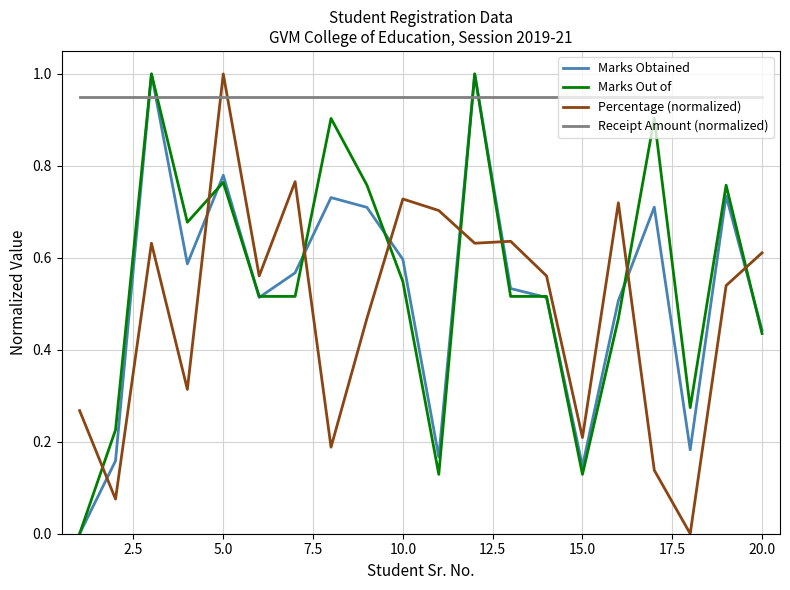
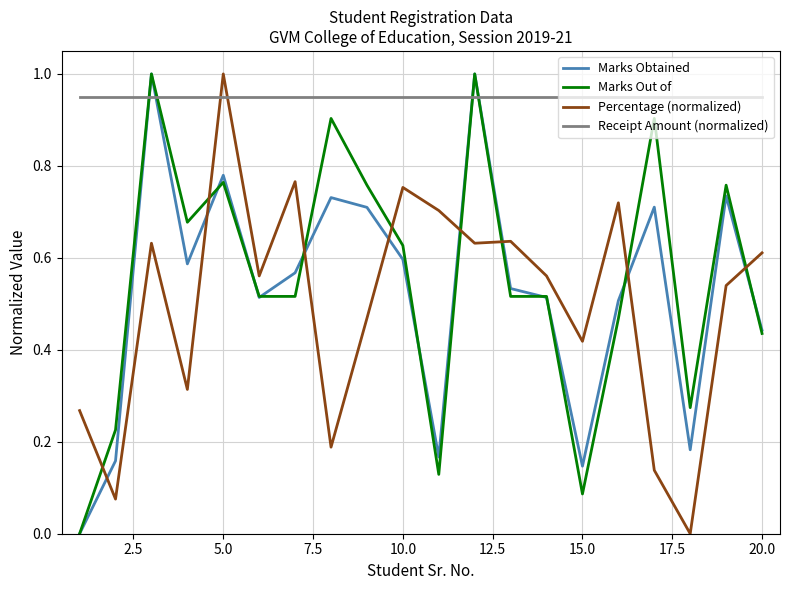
Marks Out of, 10.0: 0.55 -> 0.63
Percentage (normalized), 10.0: 0.73 -> 0.75
Marks Out of, 15.0: 0.13 -> 0.09
Percentage (normalized), 15.0: 0.21 -> 0.42
